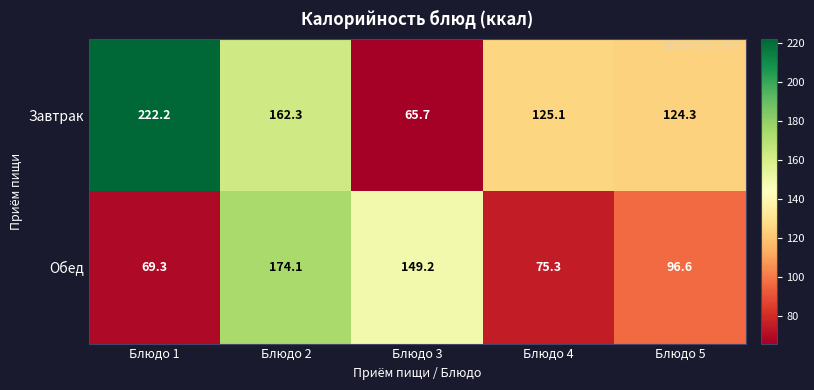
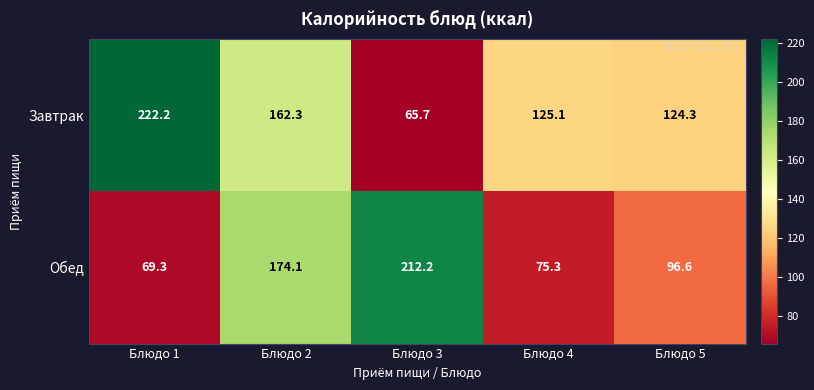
Обед, Блюдо 3: 149.2 -> 212.2
